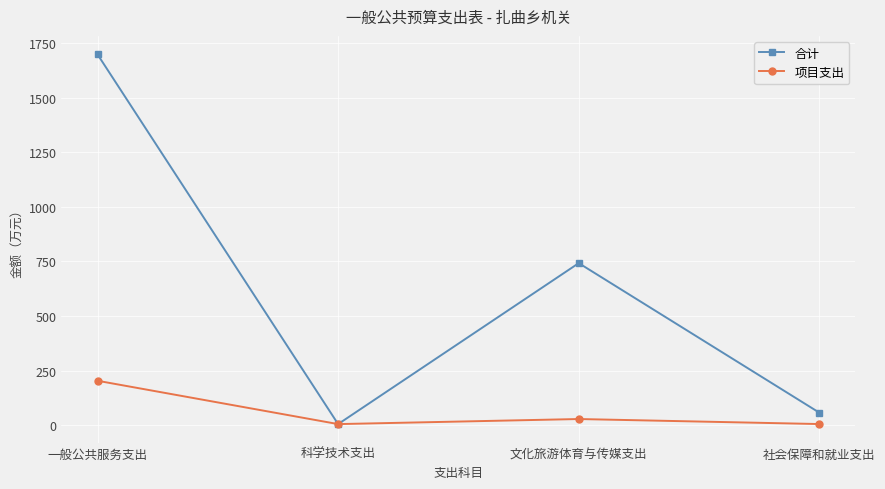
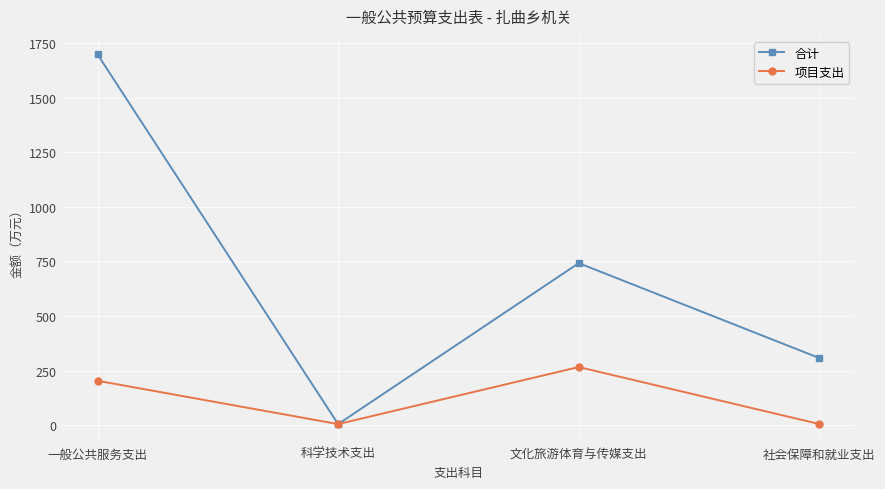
项目支出, 文化旅游体育与传媒支出: 30 -> 270
合计, 社会保障和就业支出: 60 -> 310
